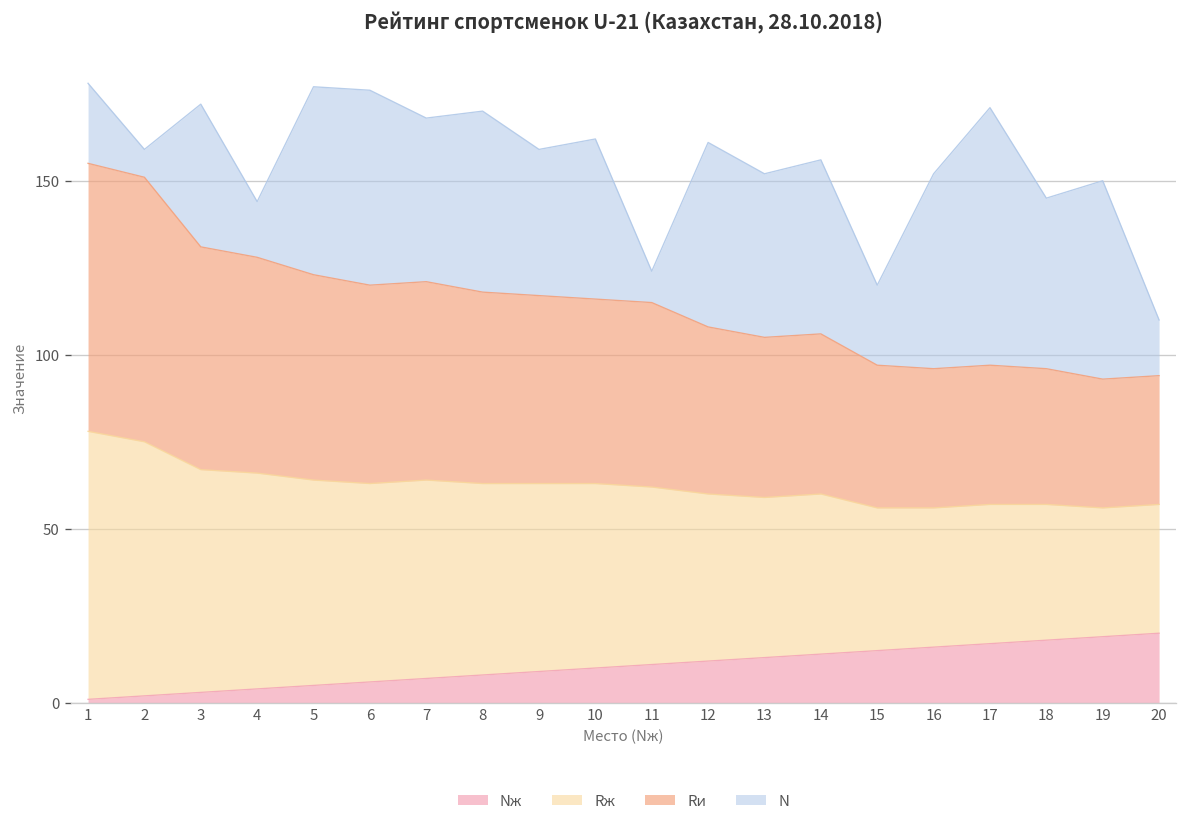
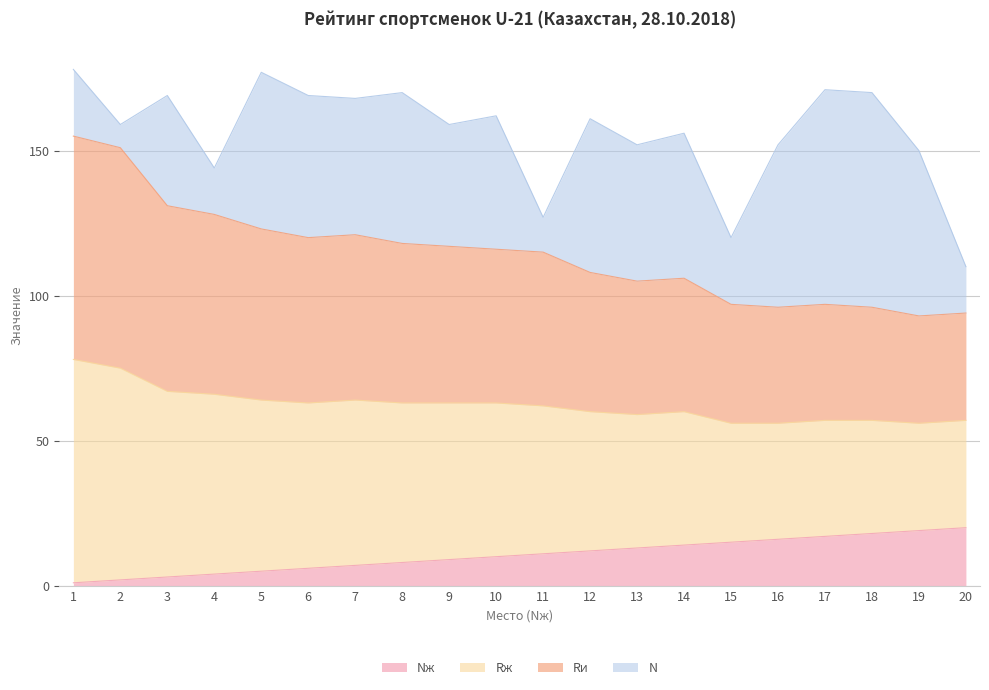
N, 3: 41 -> 38
N, 6: 56 -> 49
N, 11: 9 -> 12
N, 18: 49 -> 74
